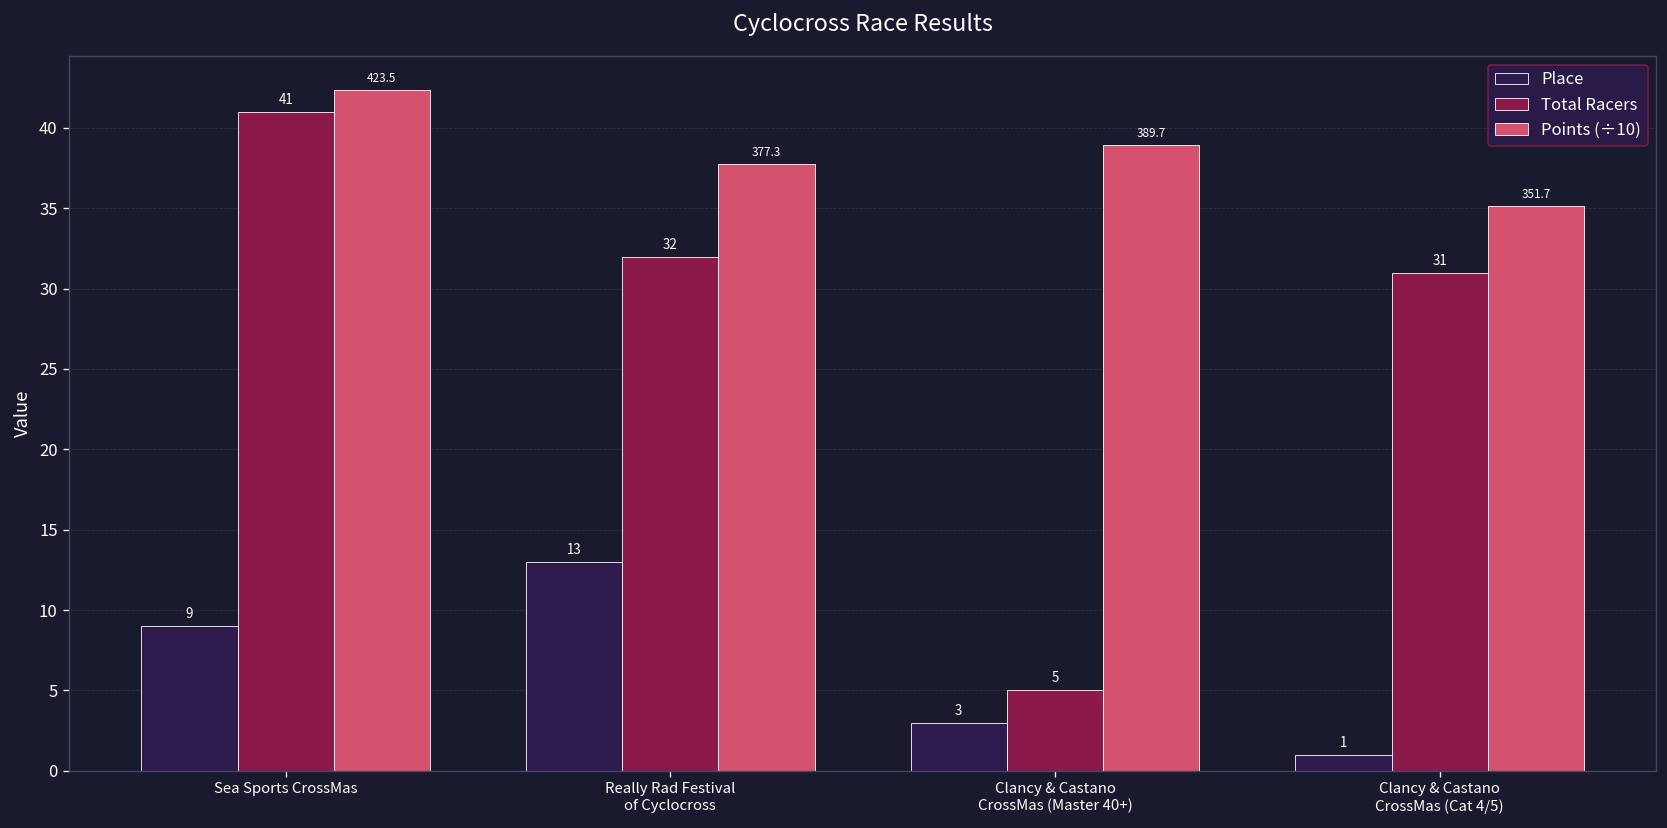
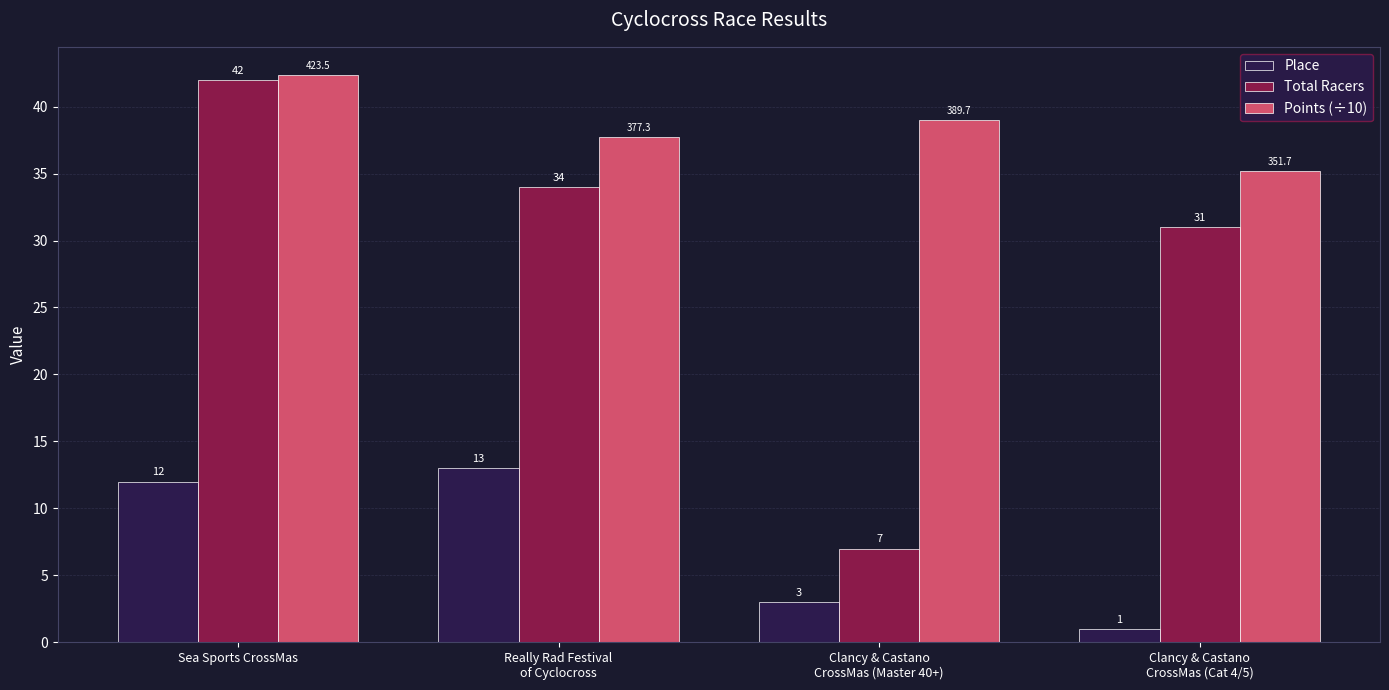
Place, Sea Sports CrossMas: 9 -> 12
Total Racers, Sea Sports CrossMas: 41 -> 42
Total Racers, Really Rad Festival of Cyclocross: 32 -> 34
Total Racers, Clancy & Castano CrossMas (Master 40+): 5 -> 7
